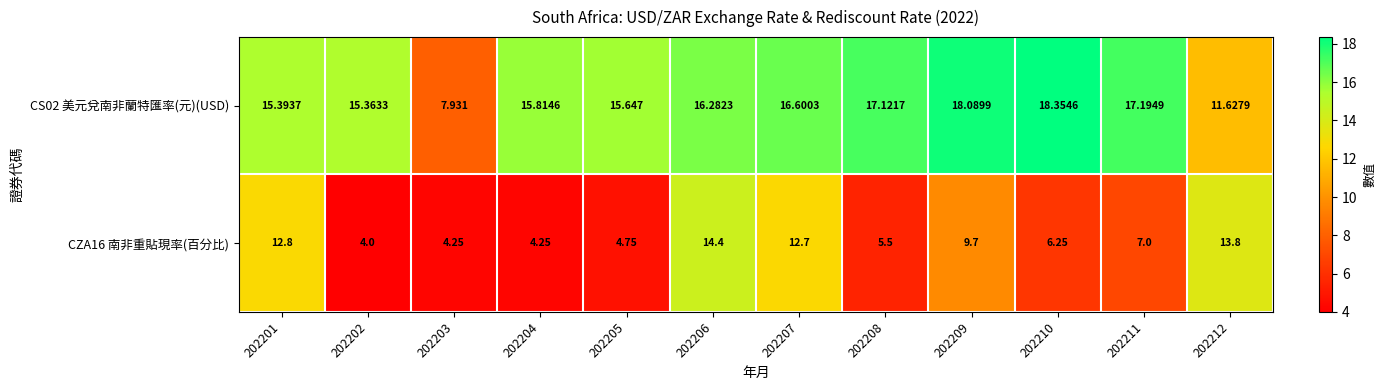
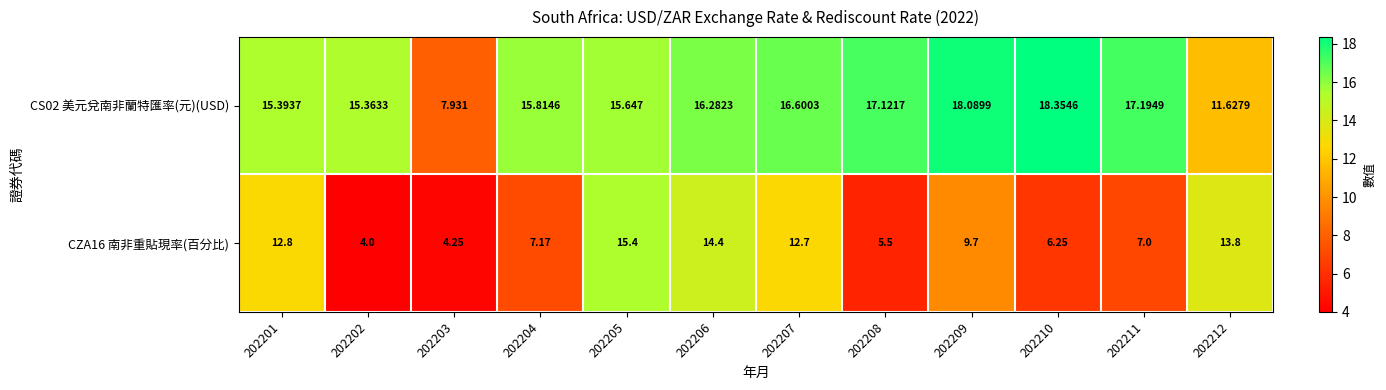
CZA16 南非重貼現率(百分比), 202204: 4.25 -> 7.17
CZA16 南非重貼現率(百分比), 202205: 4.75 -> 15.4
